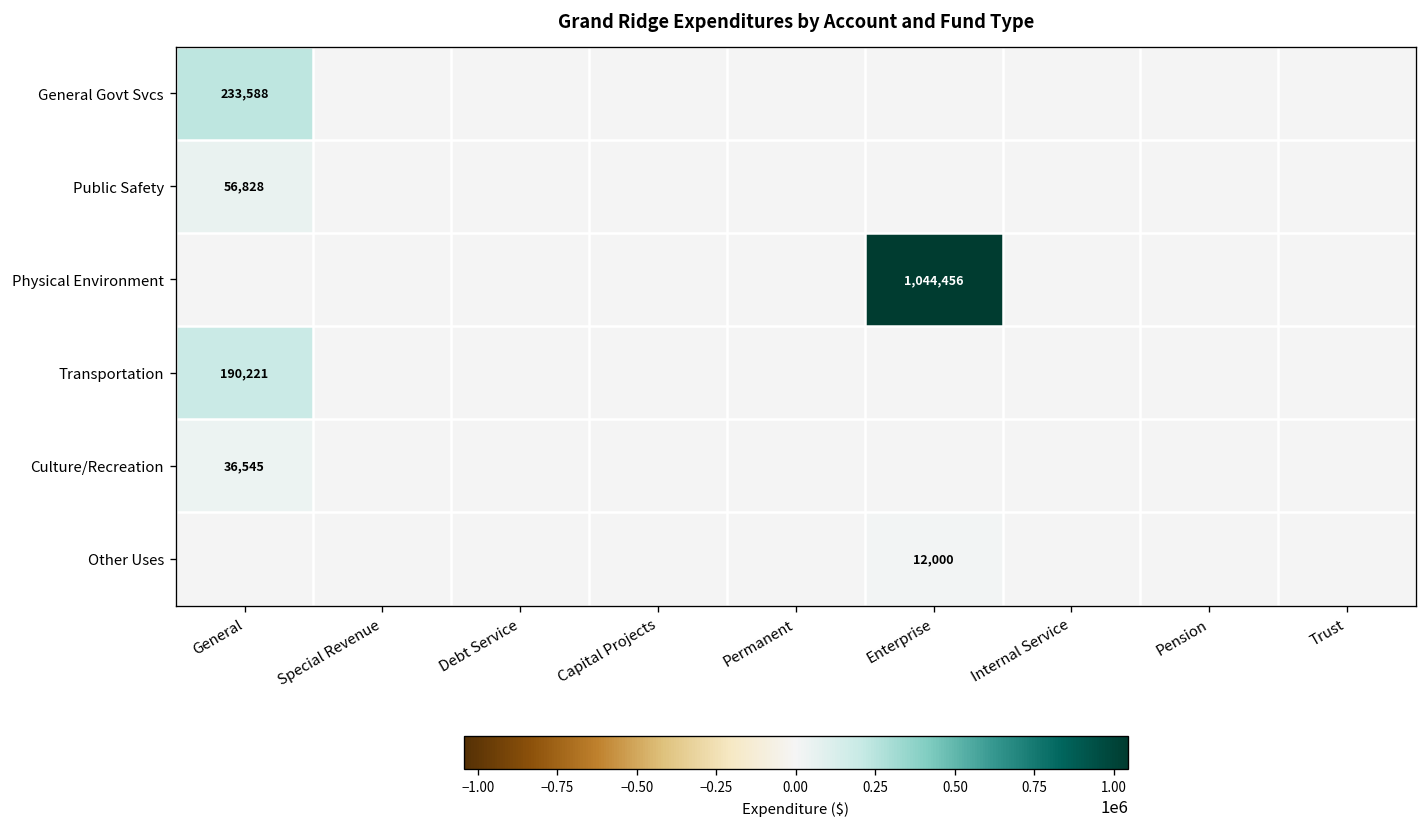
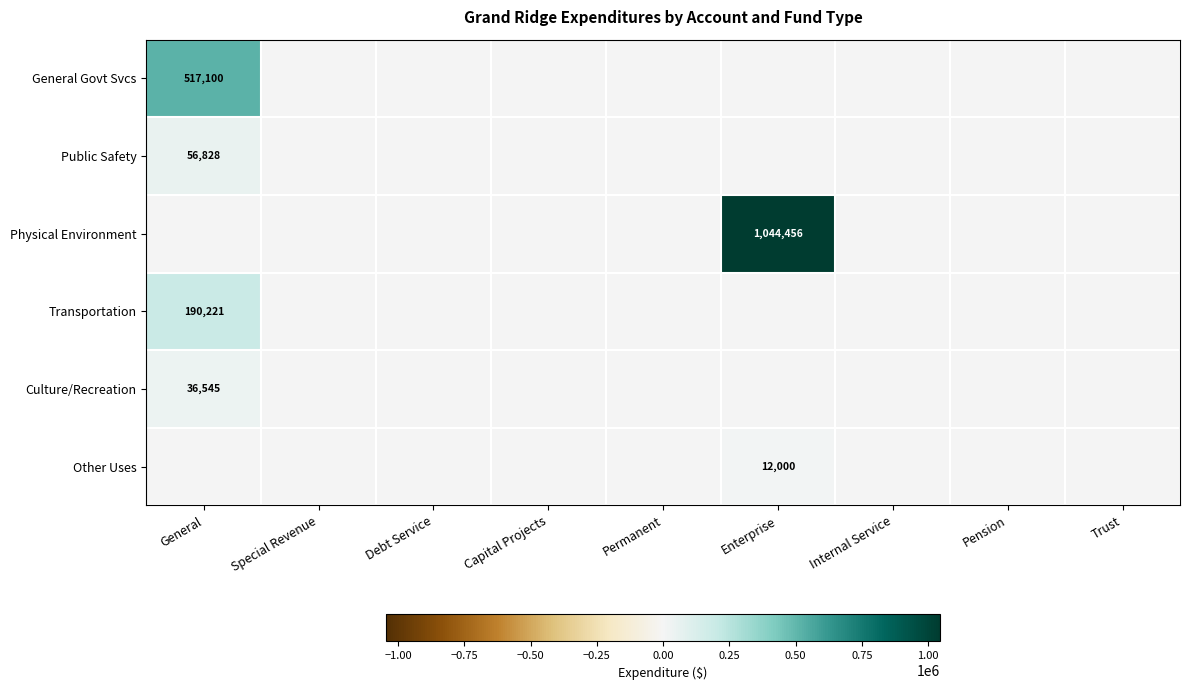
General Govt Svcs, General: 233,588 -> 517,100
